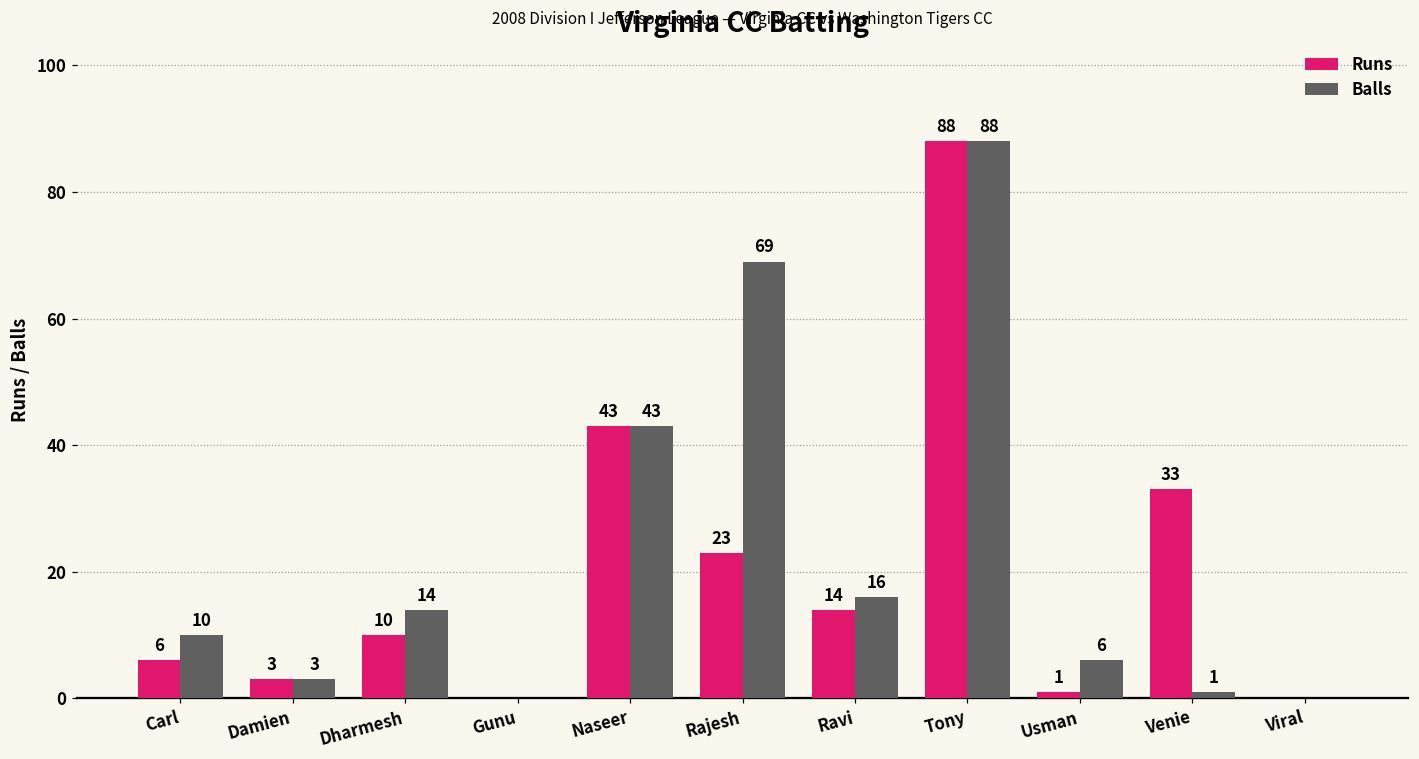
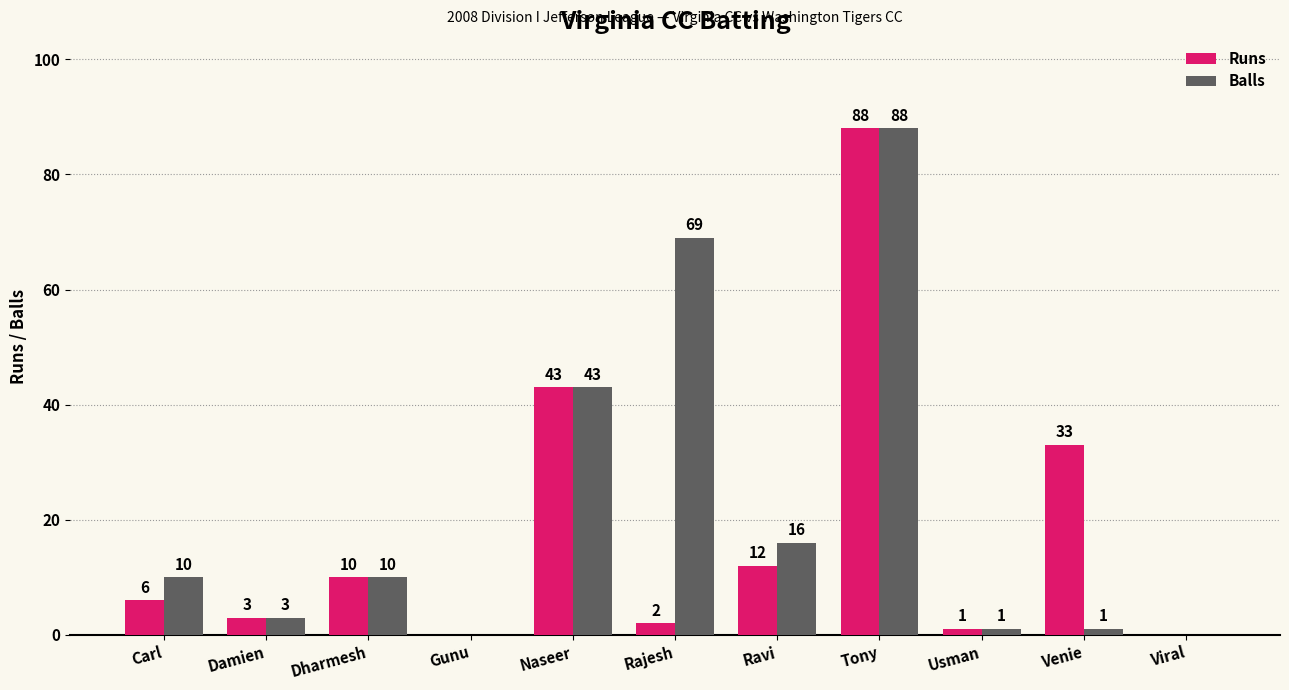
Balls, Dharmesh: 14 -> 10
Runs, Rajesh: 23 -> 2
Runs, Ravi: 14 -> 12
Balls, Usman: 6 -> 1
